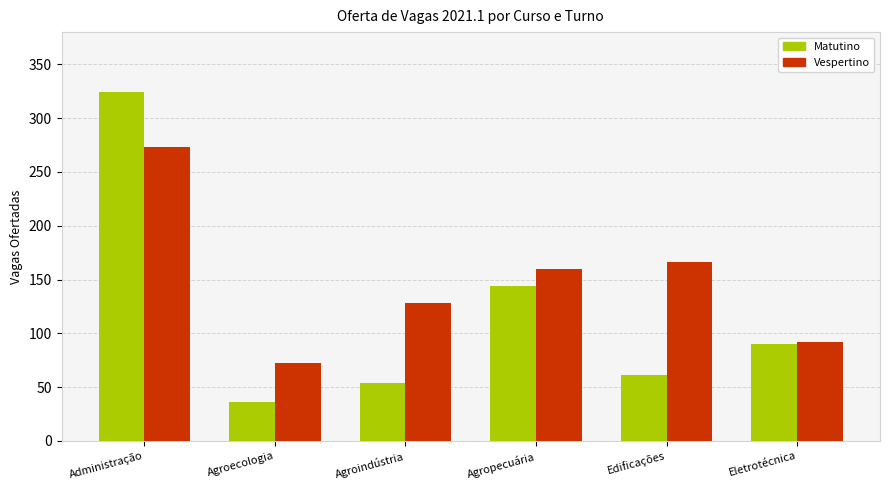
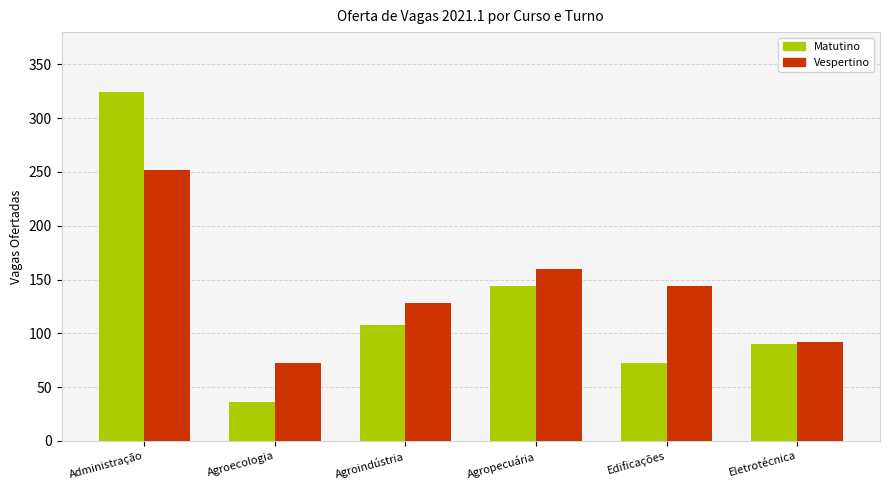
Vespertino, Administração: 273 -> 252
Matutino, Agroindústria: 54 -> 108
Matutino, Edificações: 61 -> 72
Vespertino, Edificações: 166 -> 144
